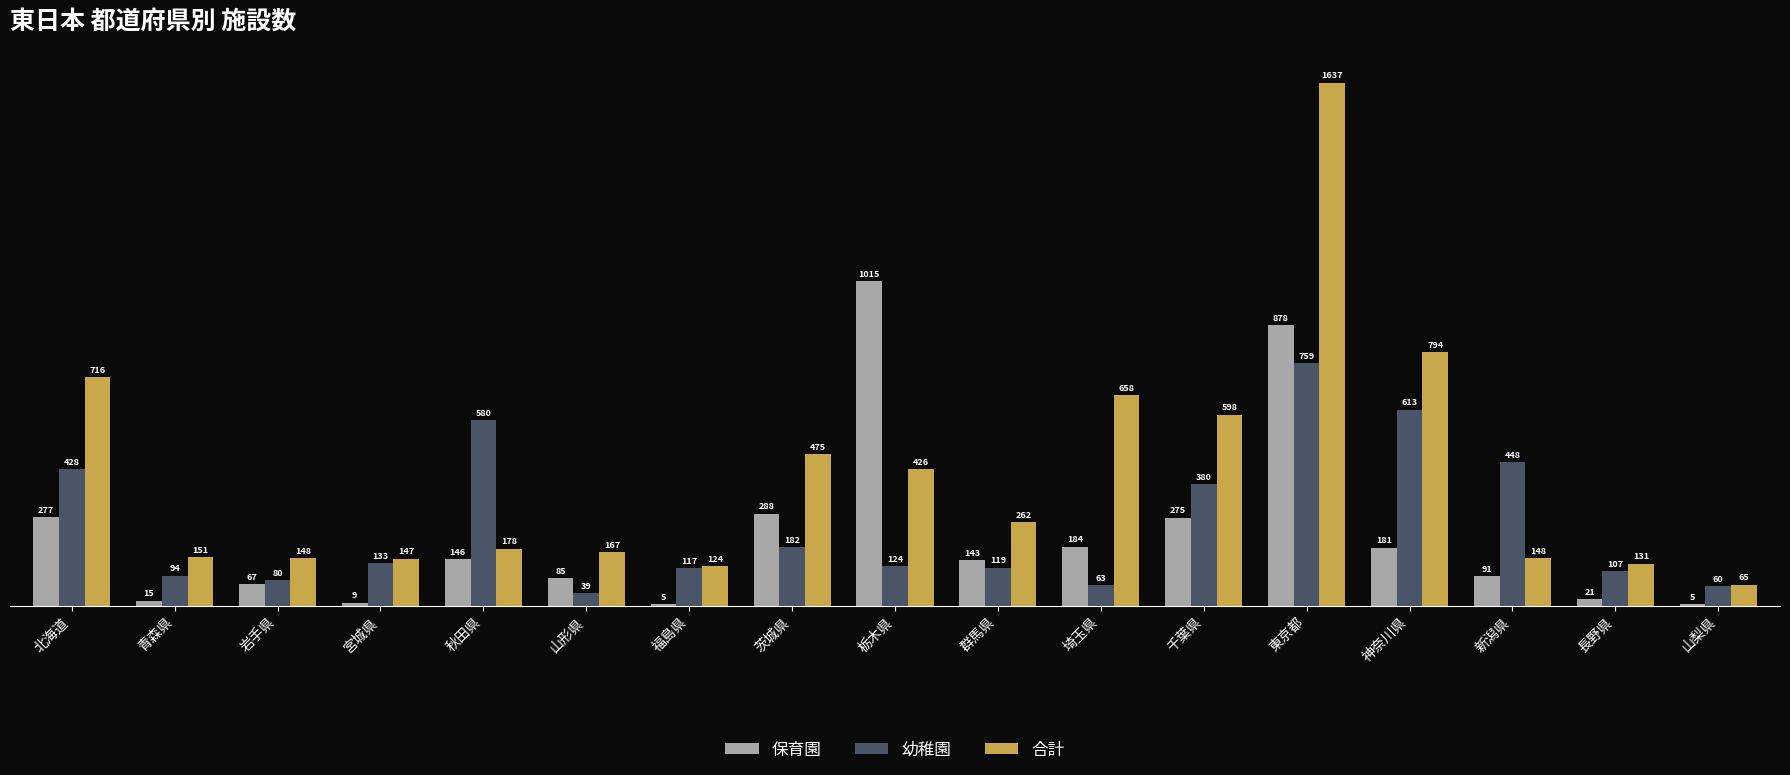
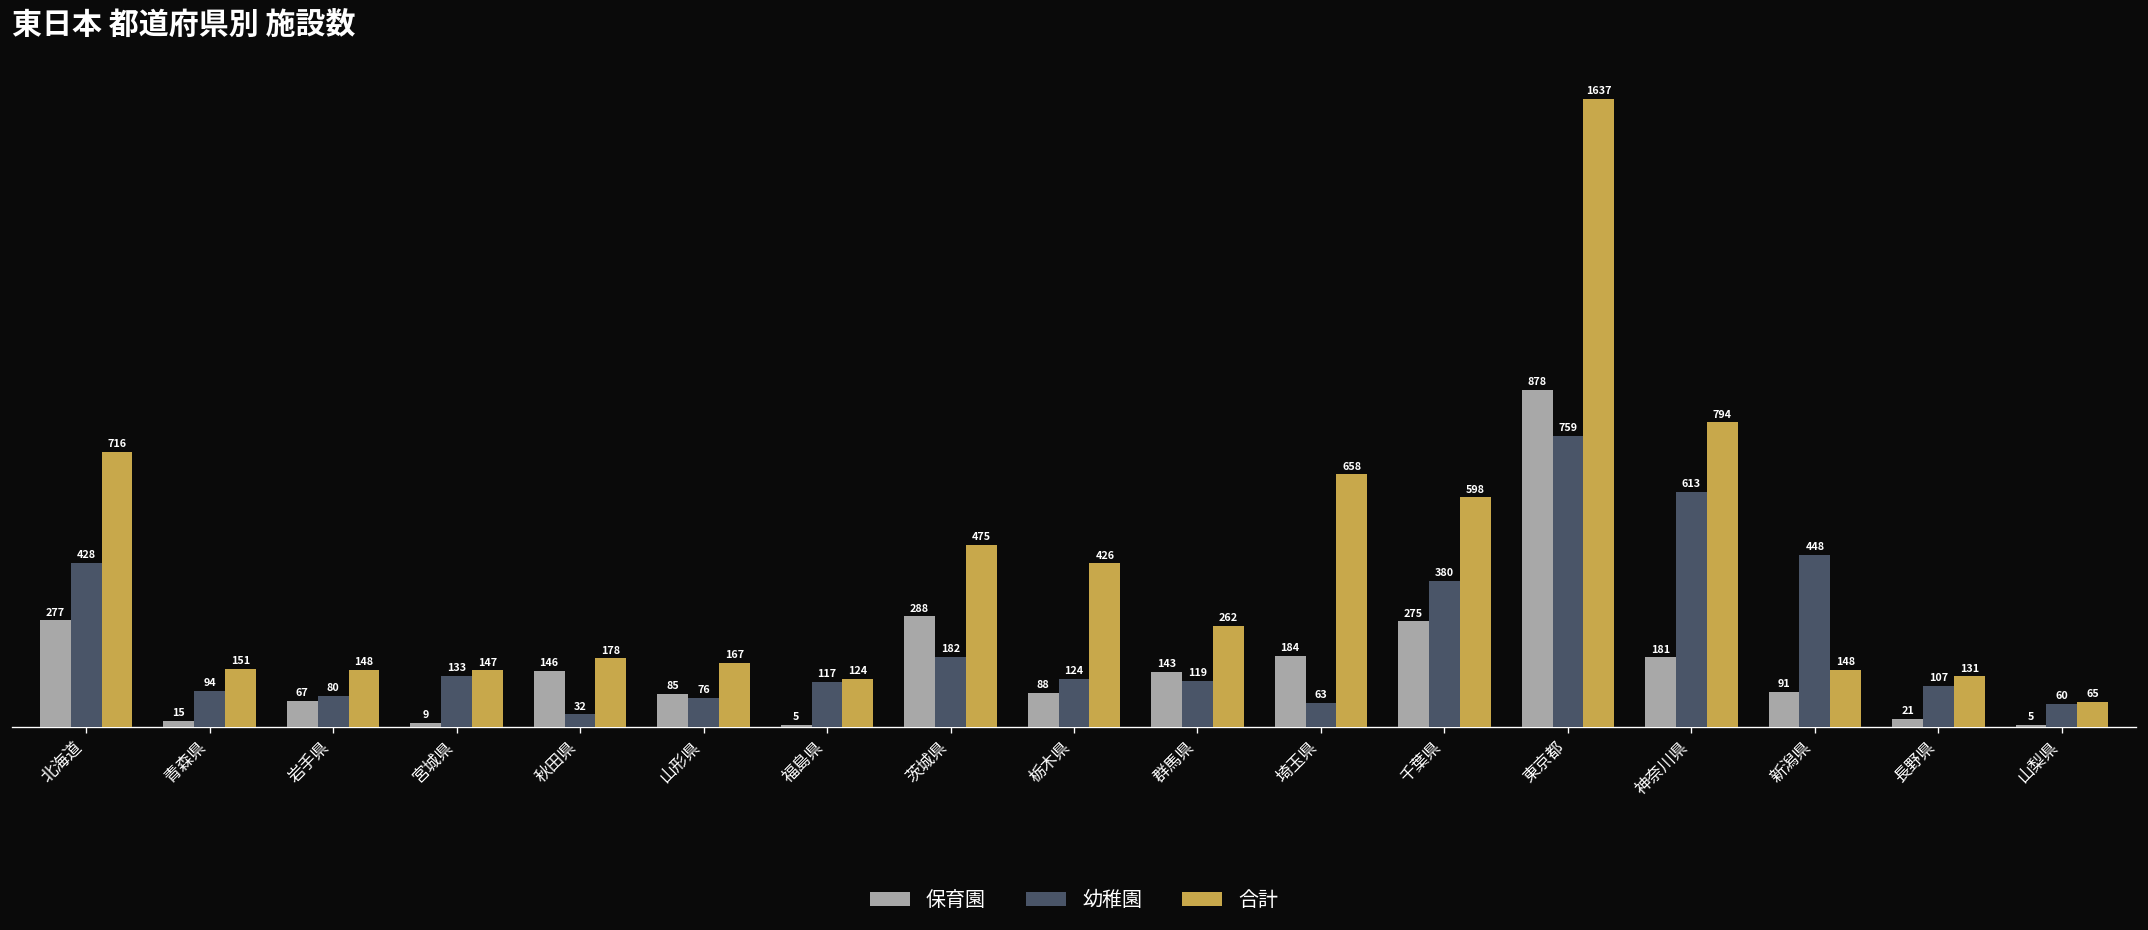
幼稚園, 秋田県: 580 -> 32
幼稚園, 山形県: 39 -> 76
保育園, 栃木県: 1015 -> 88
